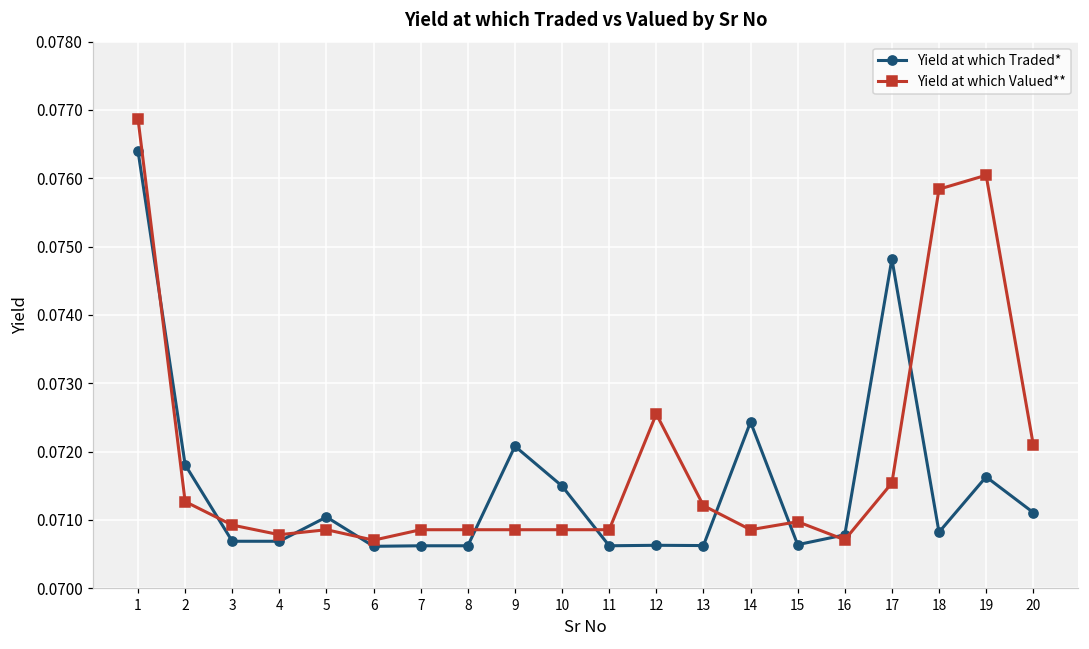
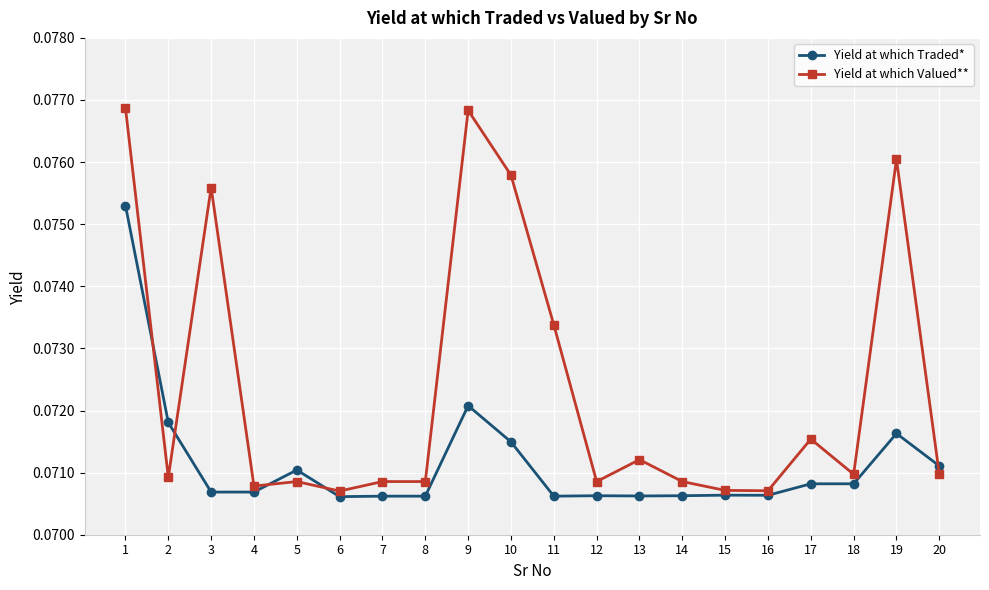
Yield at which Traded*, 1: 0.0764 -> 0.0753
Yield at which Valued**, 2: 0.0713 -> 0.0709
Yield at which Valued**, 3: 0.0709 -> 0.0756
Yield at which Valued**, 9: 0.0709 -> 0.0768
Yield at which Valued**, 10: 0.0709 -> 0.0758
Yield at which Valued**, 11: 0.0709 -> 0.0734
Yield at which Valued**, 12: 0.0726 -> 0.0709
Yield at which Traded*, 14: 0.0724 -> 0.0706
Yield at which Valued**, 15: 0.0710 -> 0.0707
Yield at which Traded*, 16: 0.0708 -> 0.0706
Yield at which Traded*, 17: 0.0748 -> 0.0708
Yield at which Valued**, 18: 0.0758 -> 0.0710
Yield at which Valued**, 20: 0.0721 -> 0.0710
